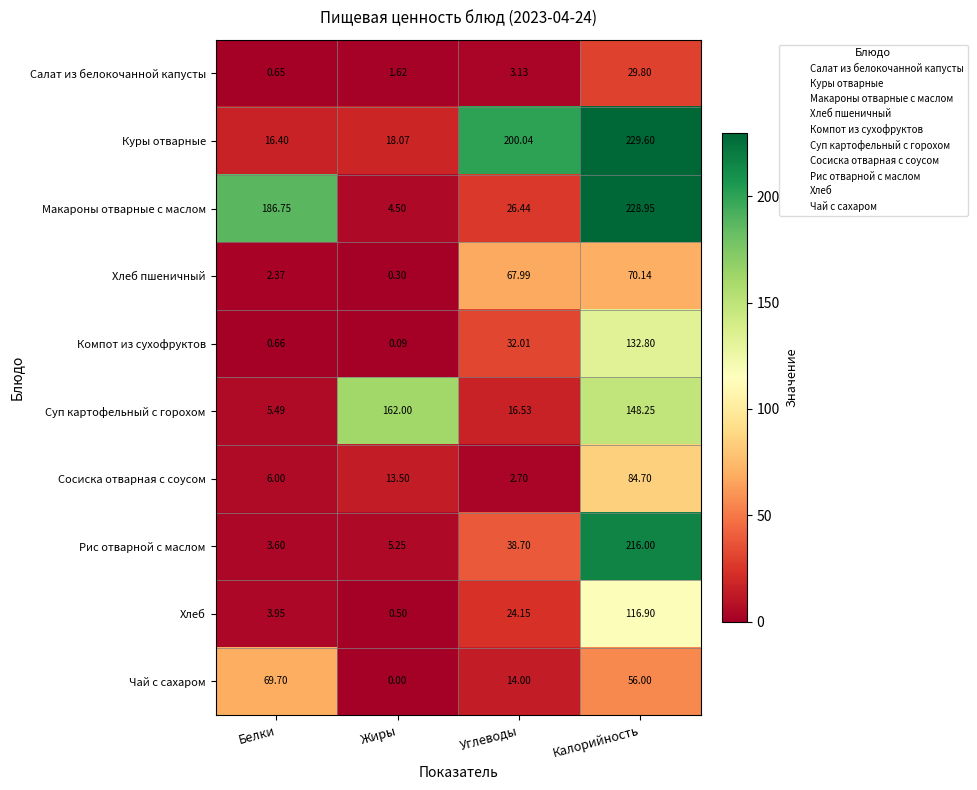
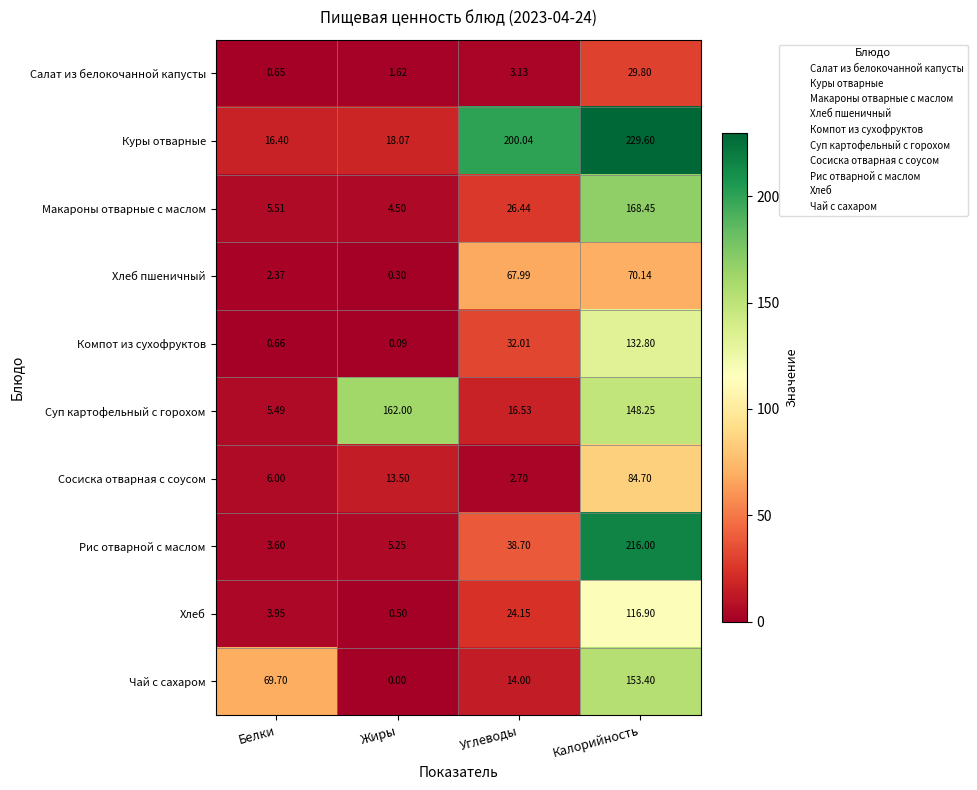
Макароны отварные с маслом, Белки: 186.75 -> 5.51
Макароны отварные с маслом, Калорийность: 228.95 -> 168.45
Чай с сахаром, Калорийность: 56.00 -> 153.40
